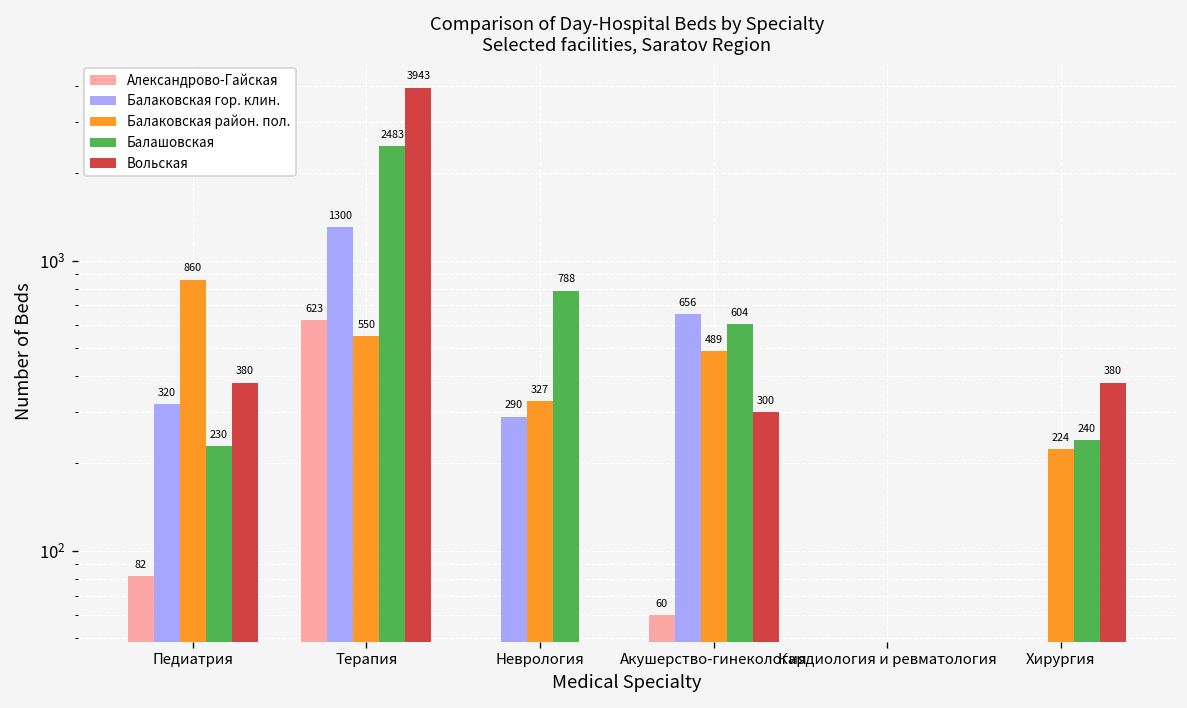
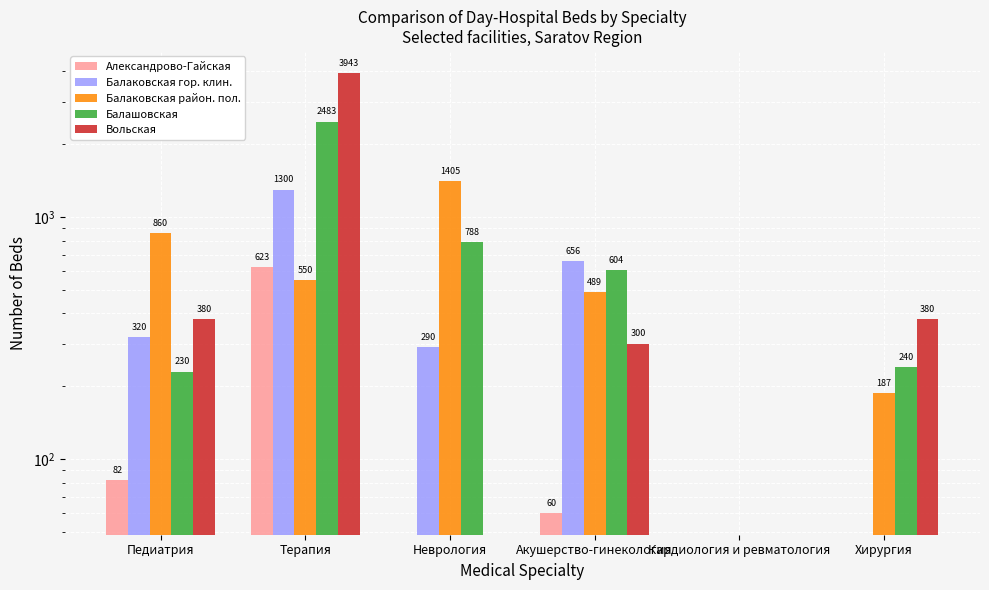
Балаковская район. пол., Неврология: 327 -> 1405
Балаковская район. пол., Хирургия: 224 -> 187
